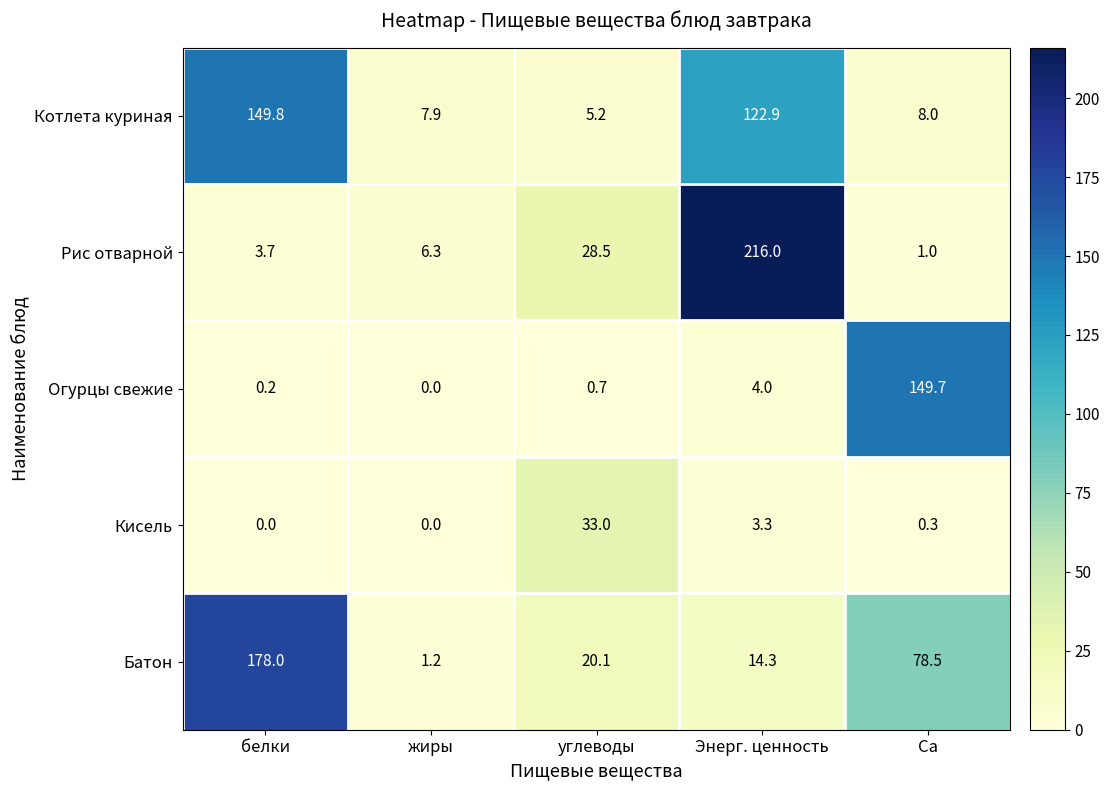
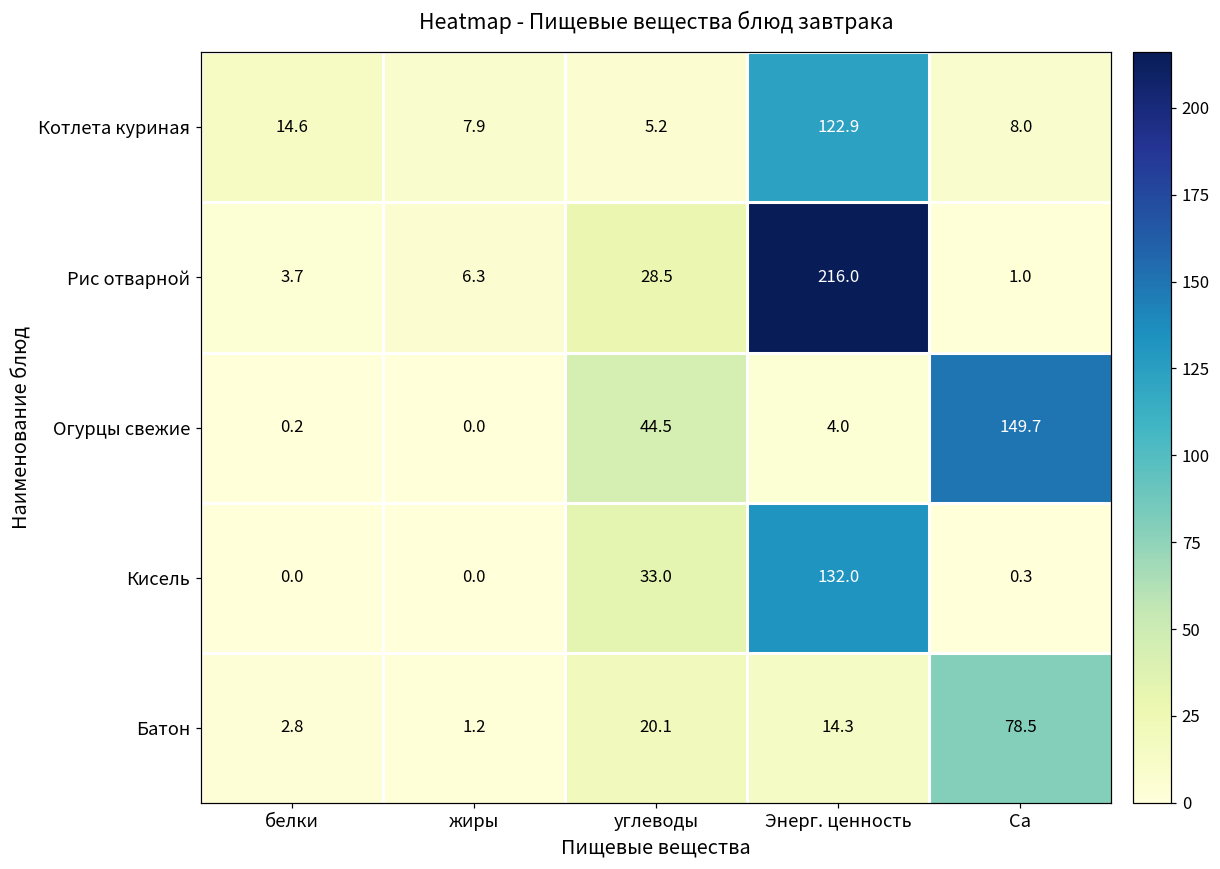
Котлета куриная, белки: 149.8 -> 14.6
Огурцы свежие, углеводы: 0.7 -> 44.5
Кисель, Энерг. ценность: 3.3 -> 132.0
Батон, белки: 178.0 -> 2.8
